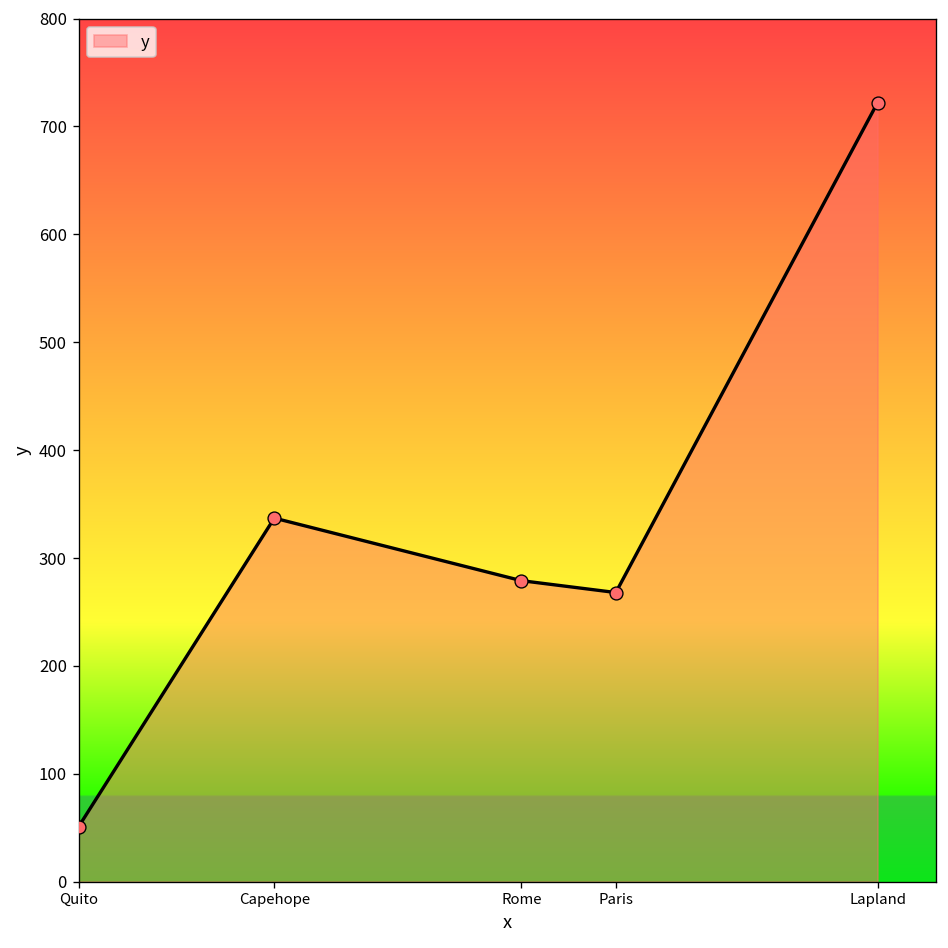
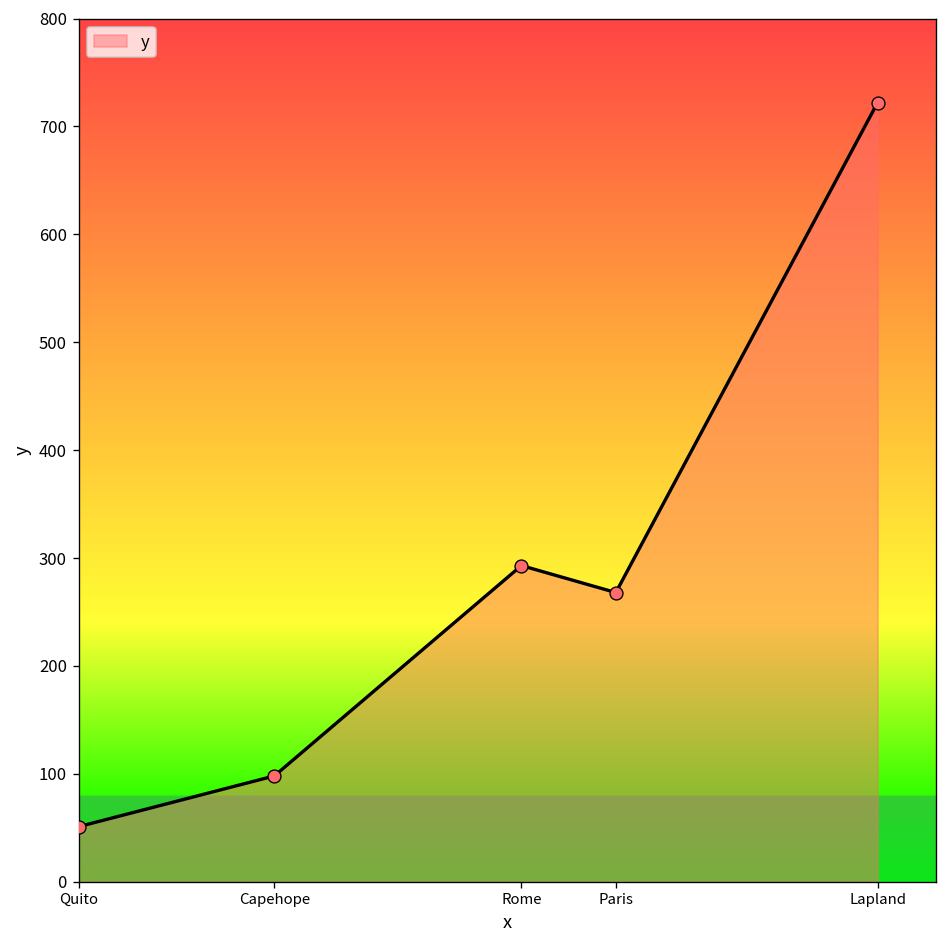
Capehope: 340 -> 100
Rome: 280 -> 290
